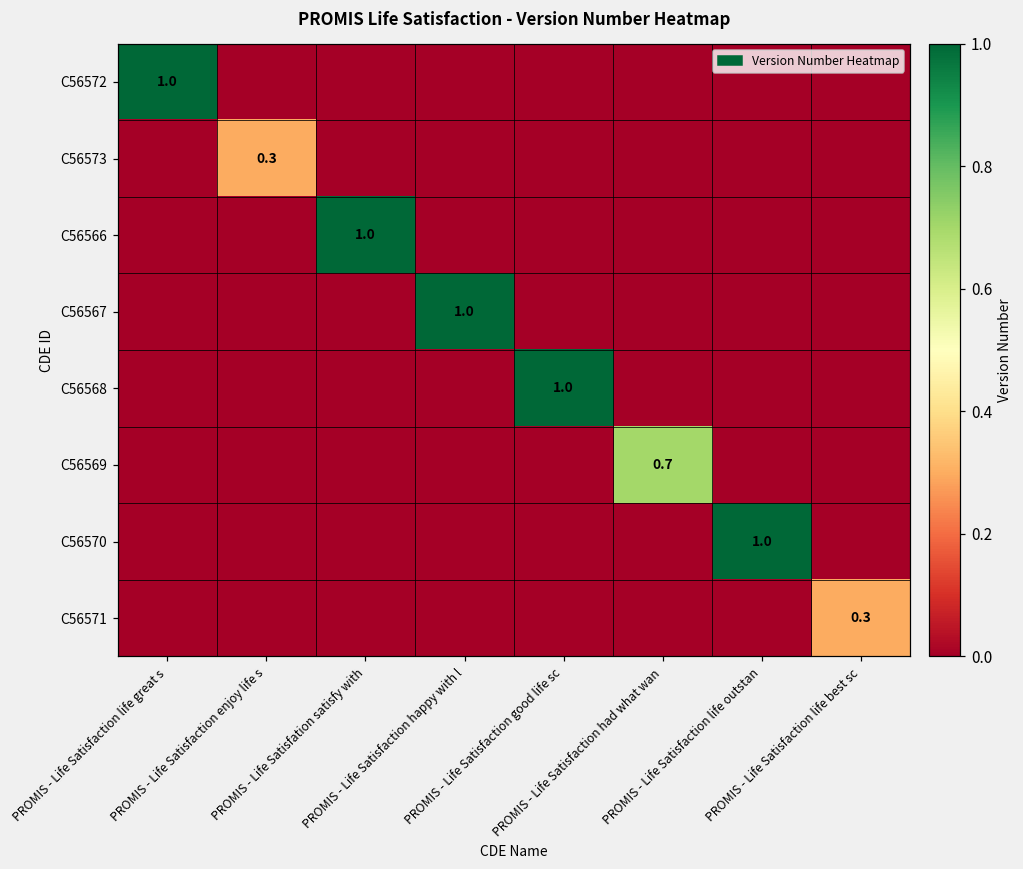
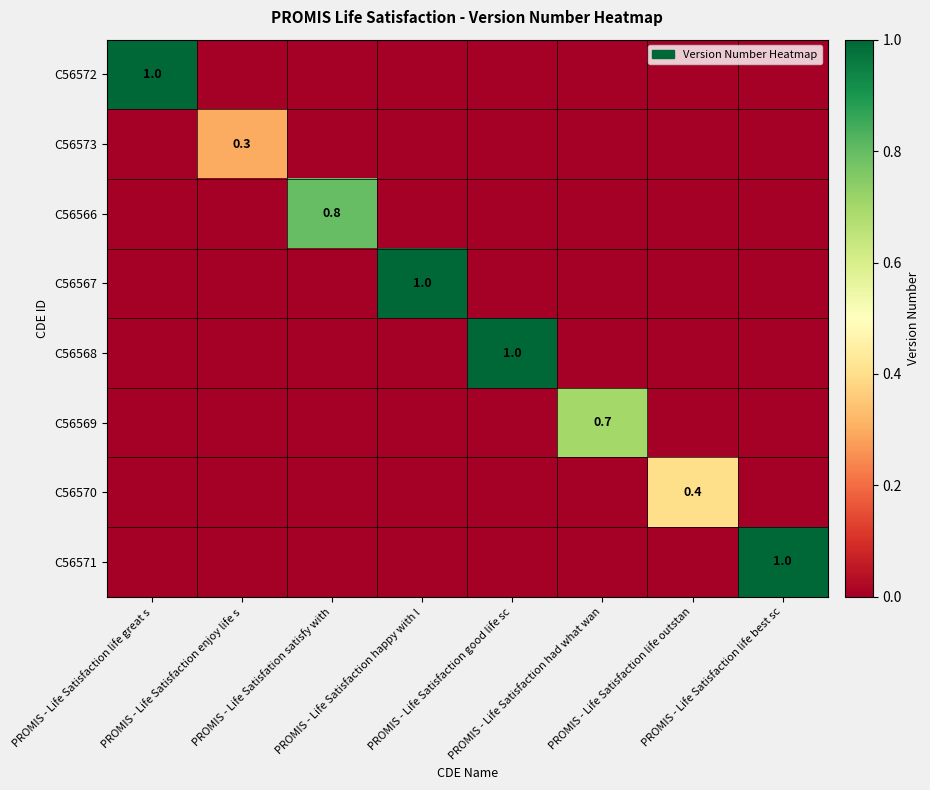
C56566, PROMIS - Life Satisfation satisfy with: 1.0 -> 0.8
C56570, PROMIS - Life Satisfaction life outstan: 1.0 -> 0.4
C56571, PROMIS - Life Satisfaction life best sc: 0.3 -> 1.0
